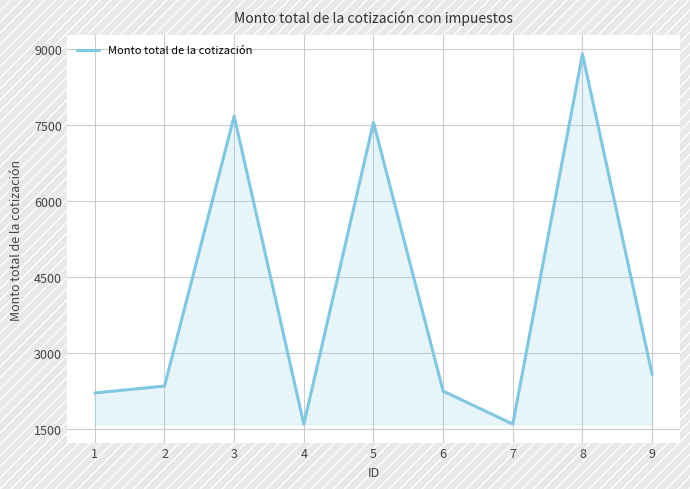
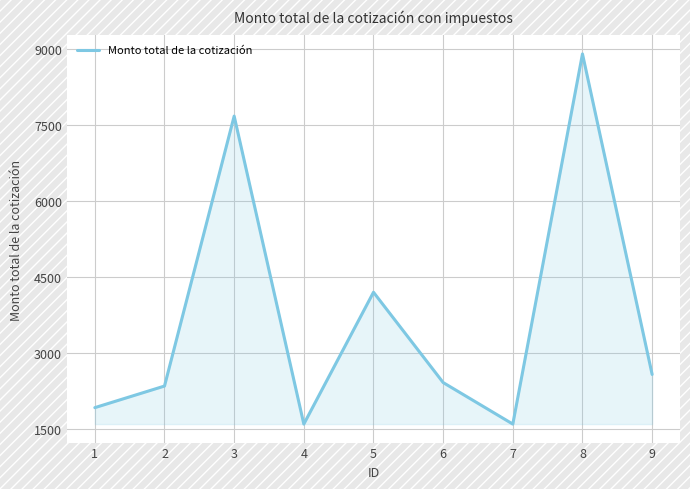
1: 2200 -> 1900
5: 7600 -> 4200
6: 2300 -> 2400
